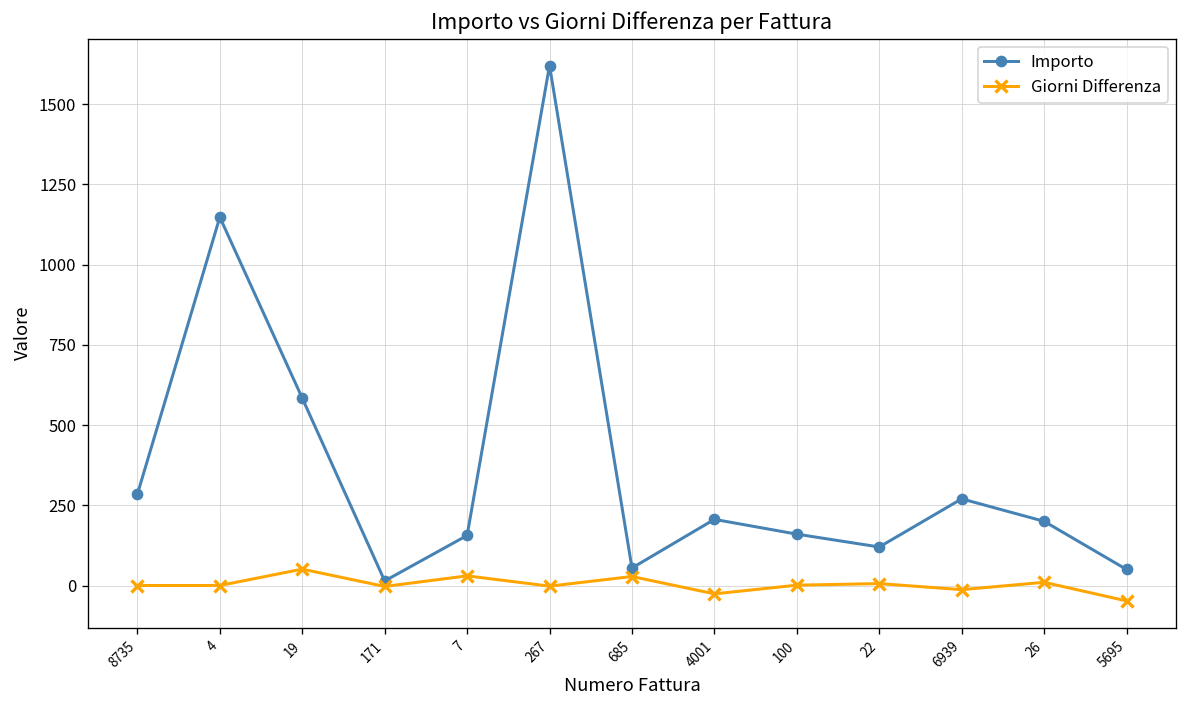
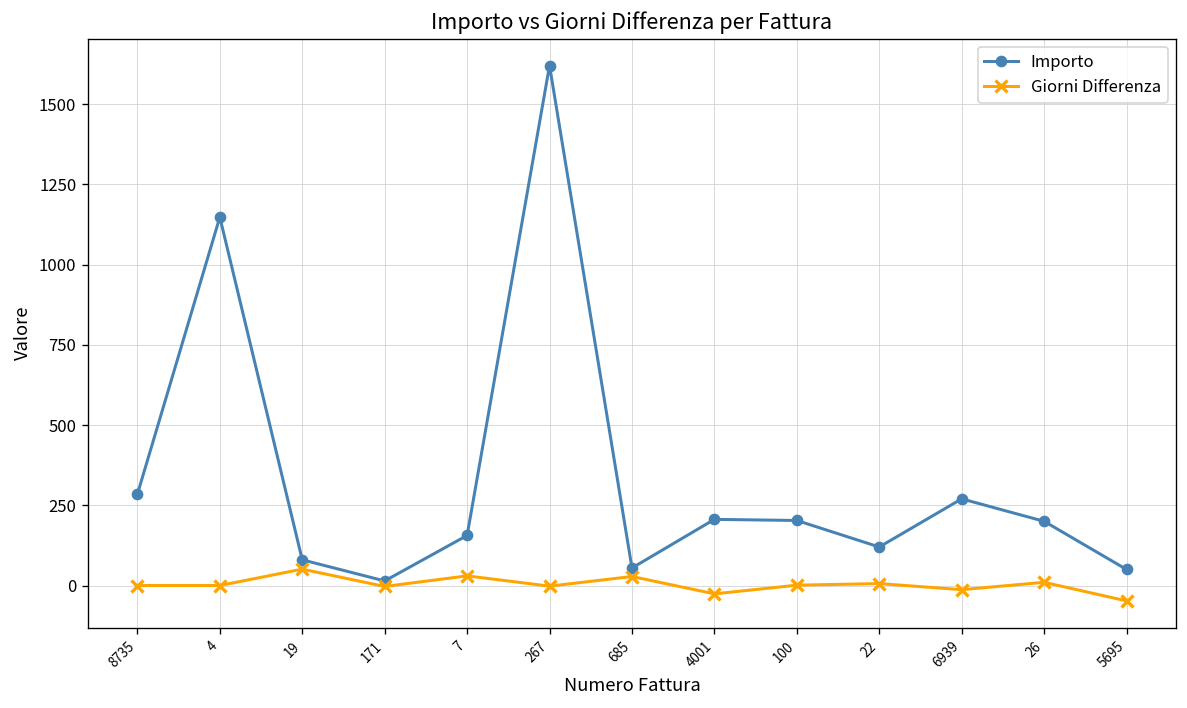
Importo, 19: 580 -> 80
Importo, 100: 160 -> 200
